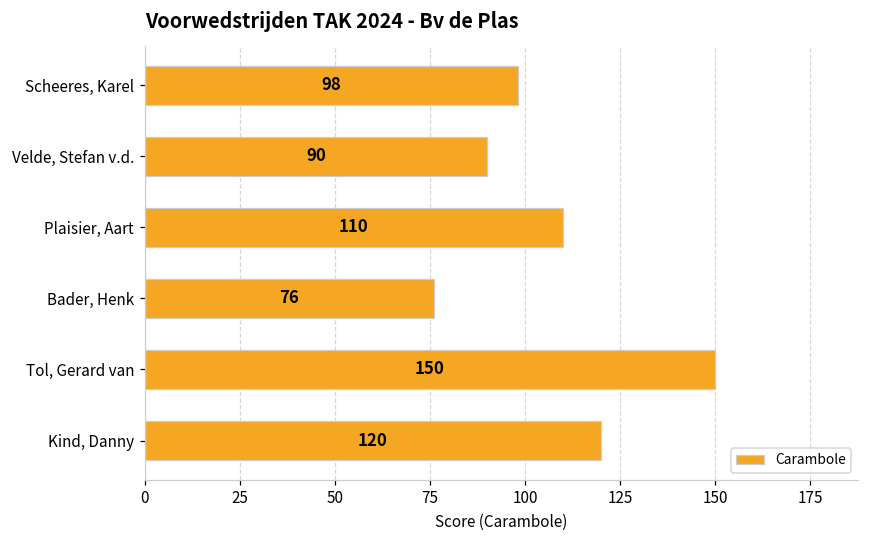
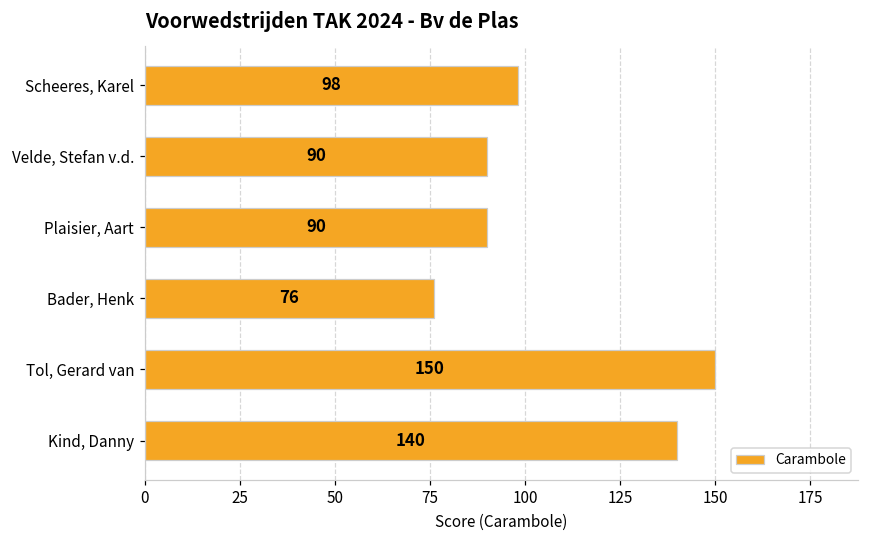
Plaisier, Aart: 110 -> 90
Kind, Danny: 120 -> 140
